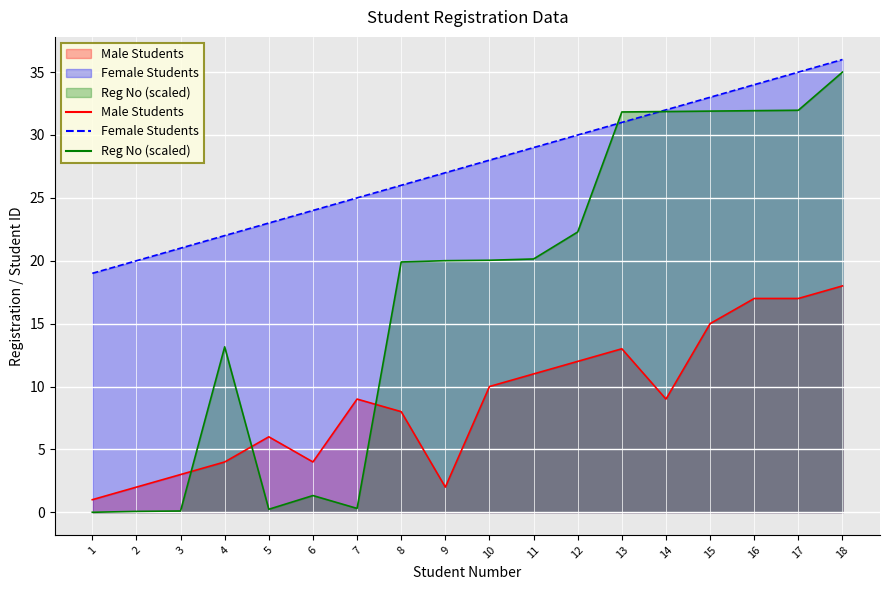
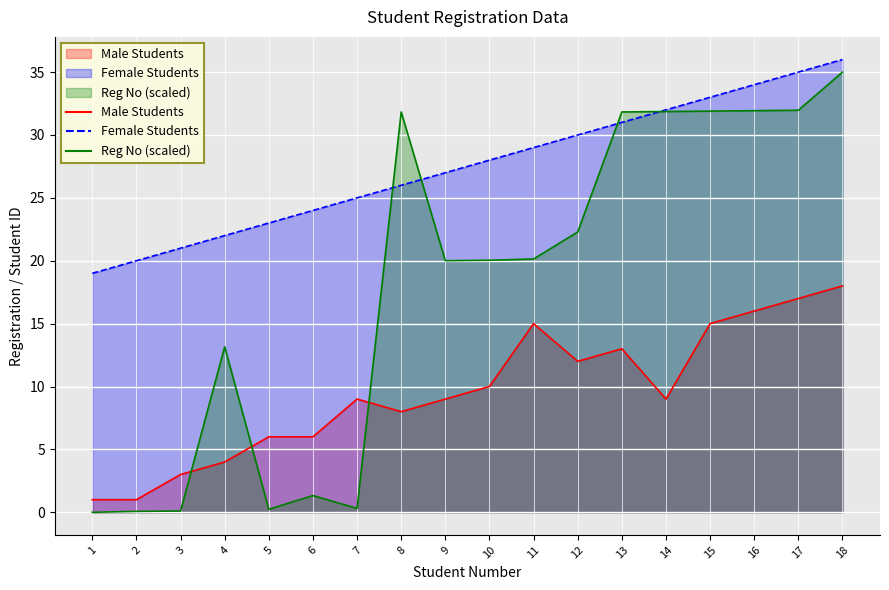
Male Students, 2: 2 -> 1
Male Students, 6: 4 -> 6
Reg No (scaled), 8: 19.9 -> 31.8
Male Students, 9: 2 -> 9
Male Students, 11: 11 -> 15
Male Students, 16: 17 -> 16
